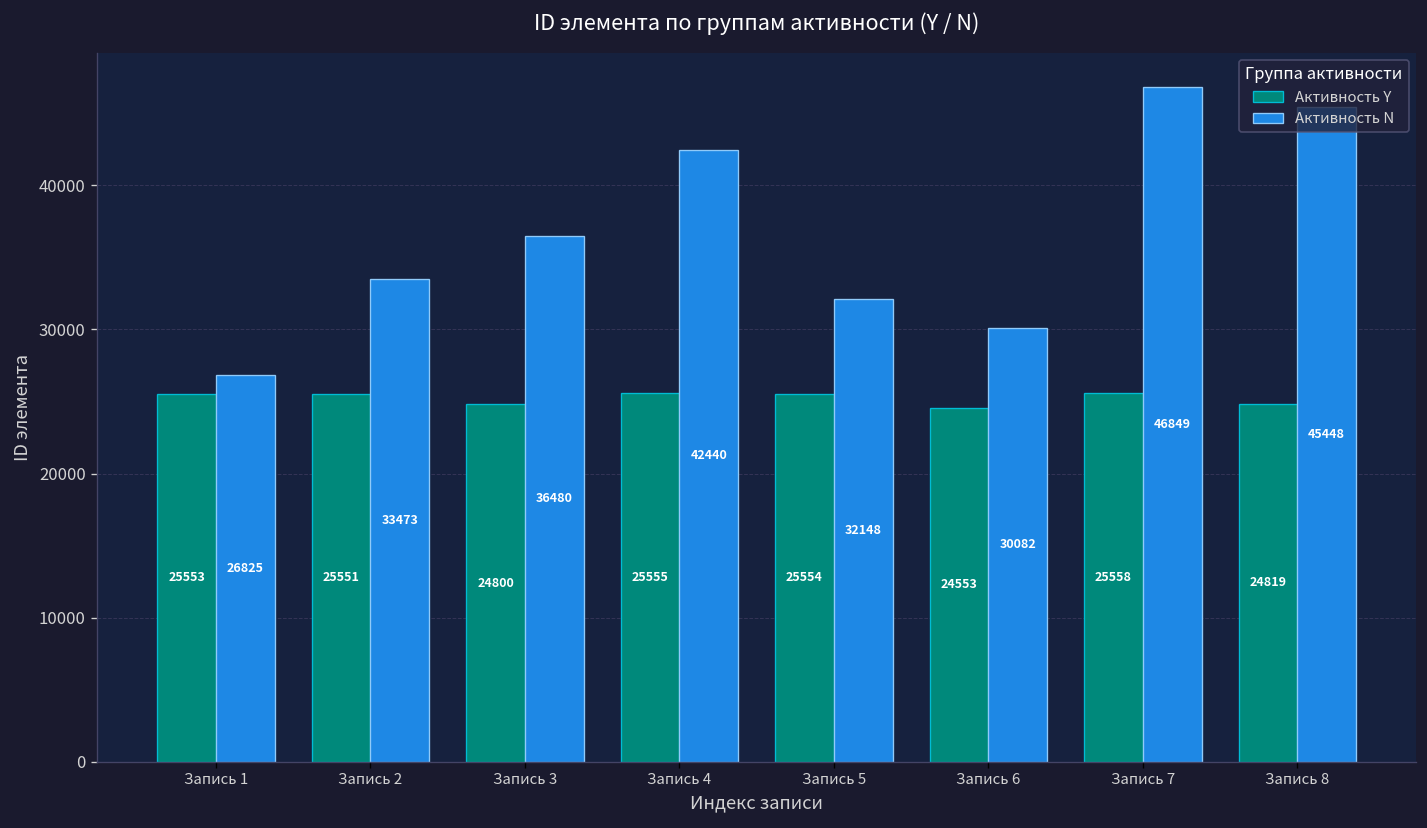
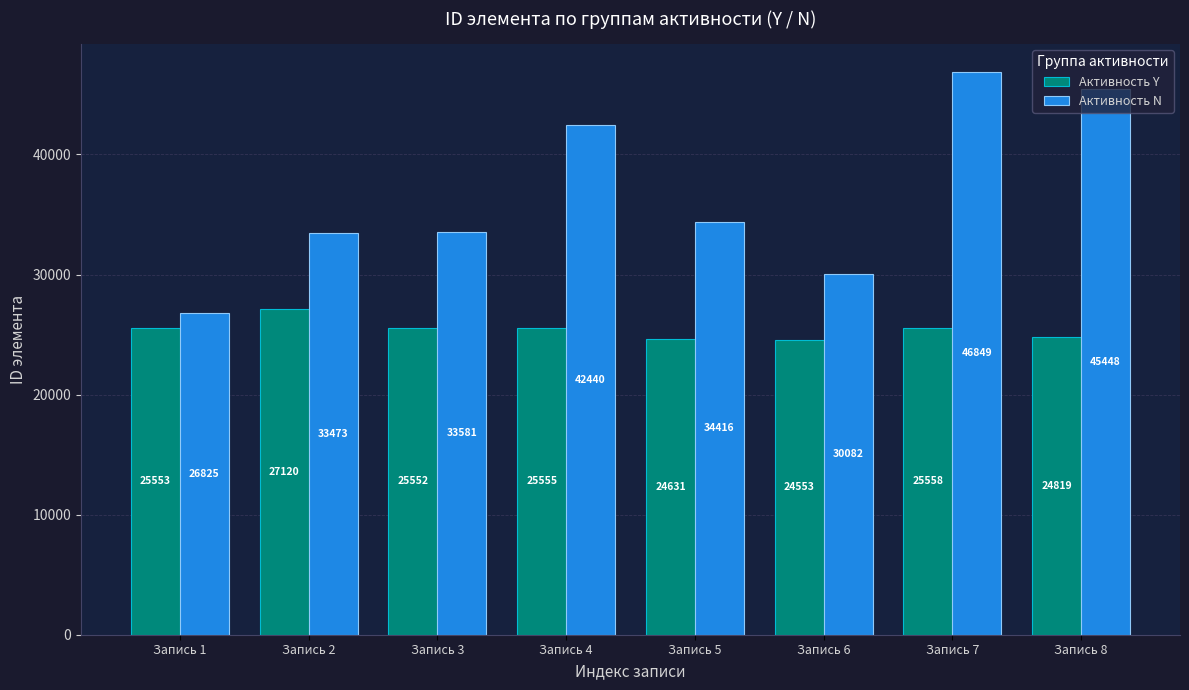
Активность Y, Запись 2: 25551 -> 27120
Активность Y, Запись 3: 24800 -> 25552
Активность N, Запись 3: 36480 -> 33581
Активность Y, Запись 5: 25554 -> 24631
Активность N, Запись 5: 32148 -> 34416
